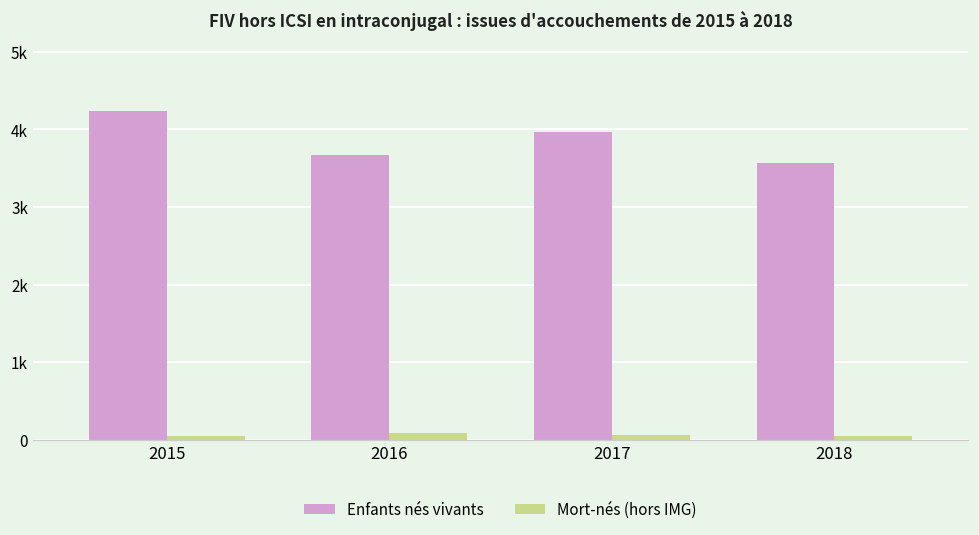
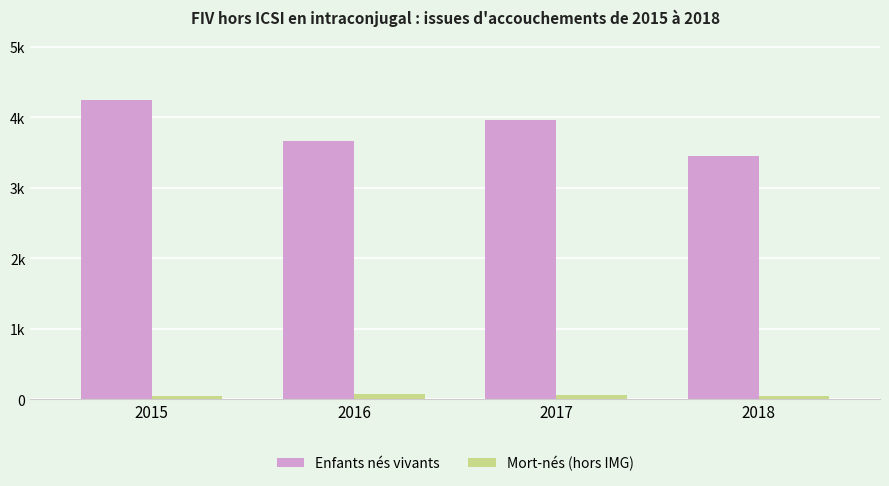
Enfants nés vivants, 2018: 3600 -> 3500
